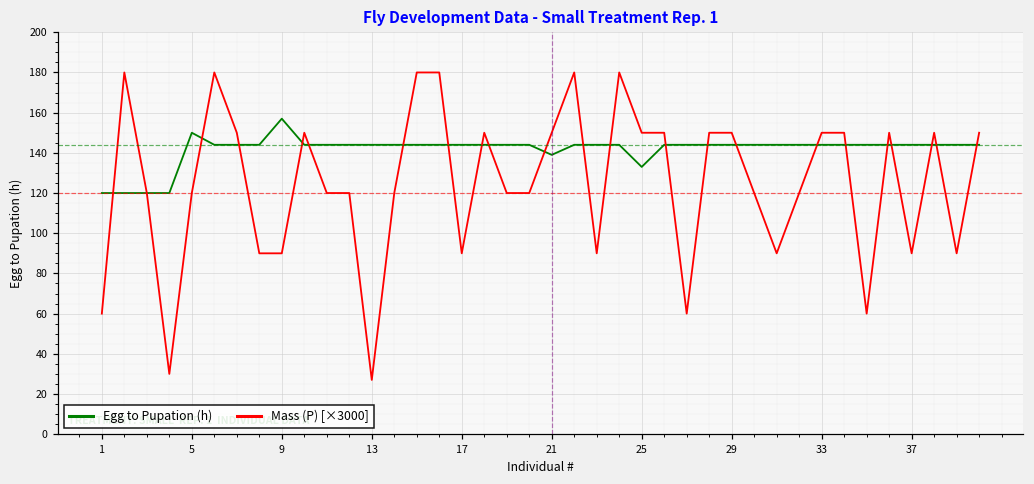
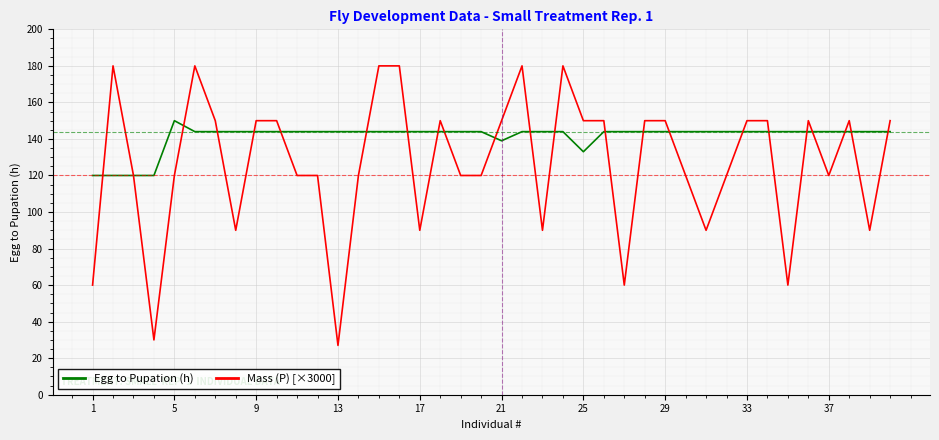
Egg to Pupation (h), 9: 157 -> 144
Mass (P) [×3000], 9: 90 -> 150
Mass (P) [×3000], 37: 90 -> 120
